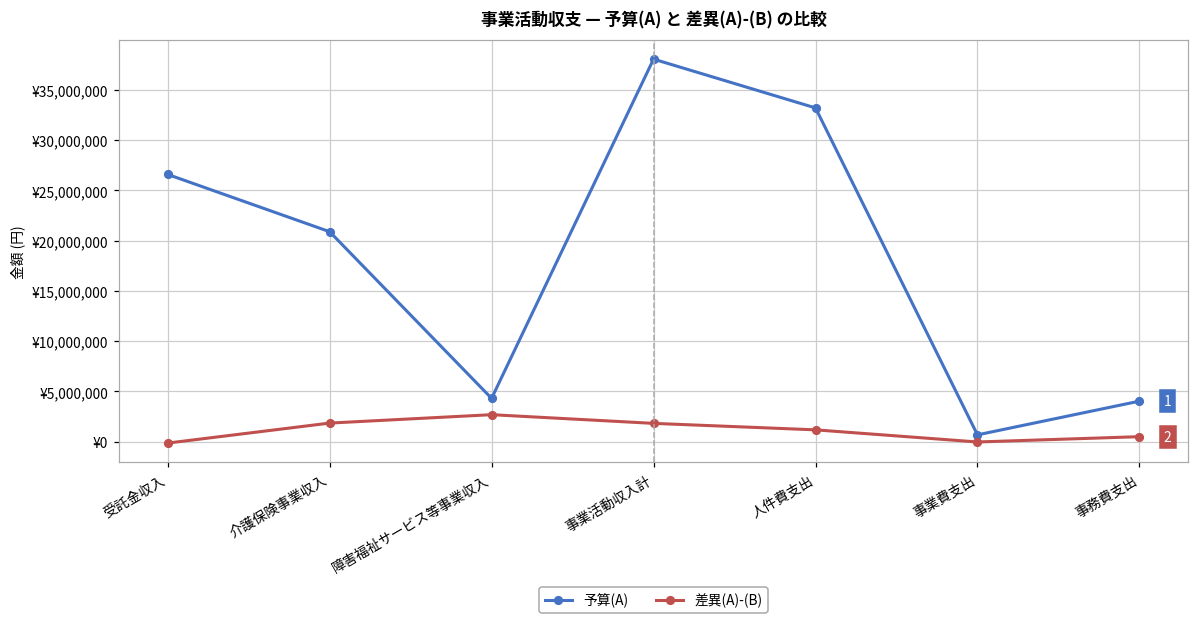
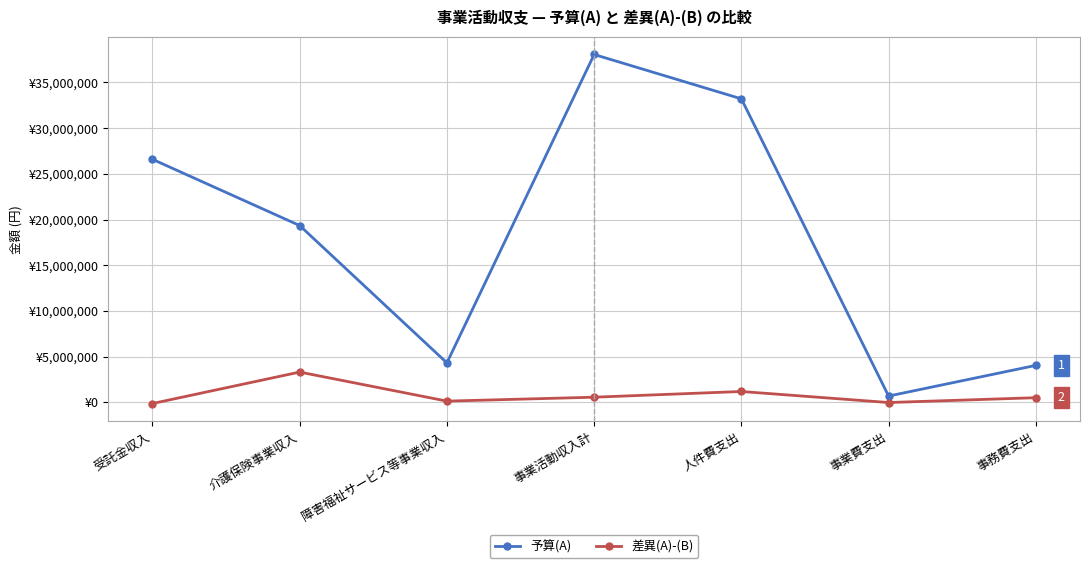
予算(A), 介護保険事業収入: ¥21,000,000 -> ¥19,000,000
差異(A)-(B), 介護保険事業収入: ¥2,000,000 -> ¥3,000,000
差異(A)-(B), 障害福祉サービス等事業収入: ¥3,000,000 -> ¥0
差異(A)-(B), 事業活動収入計: ¥2,000,000 -> ¥1,000,000
